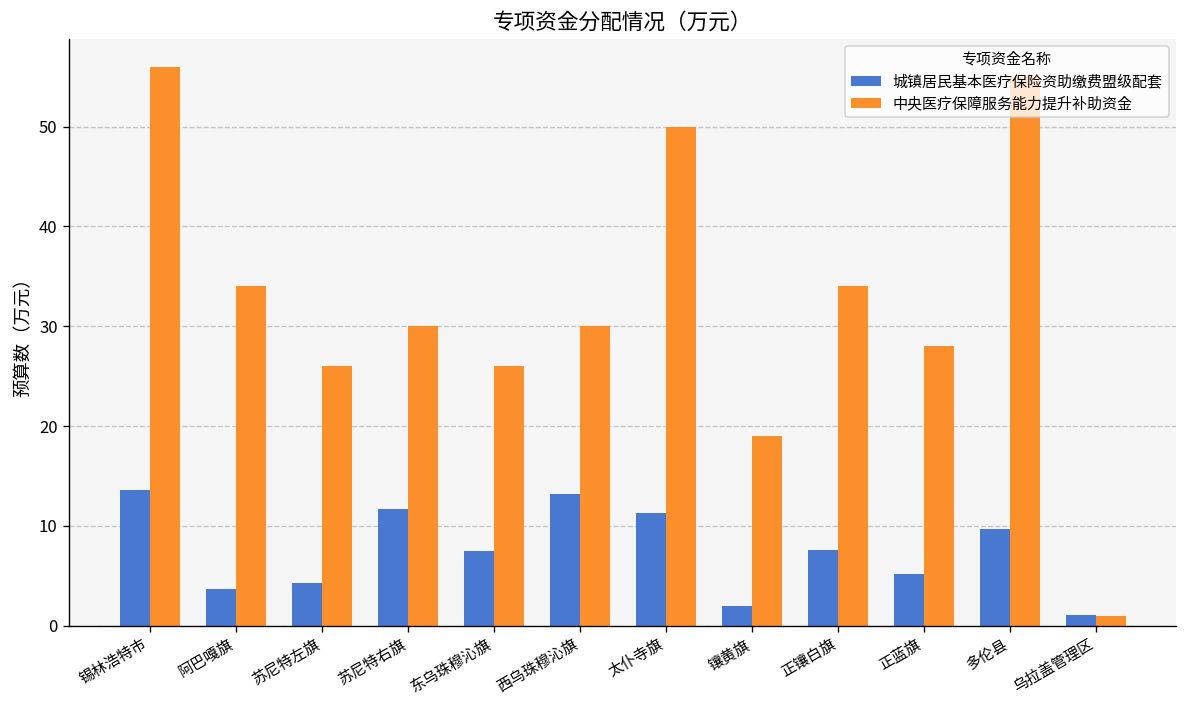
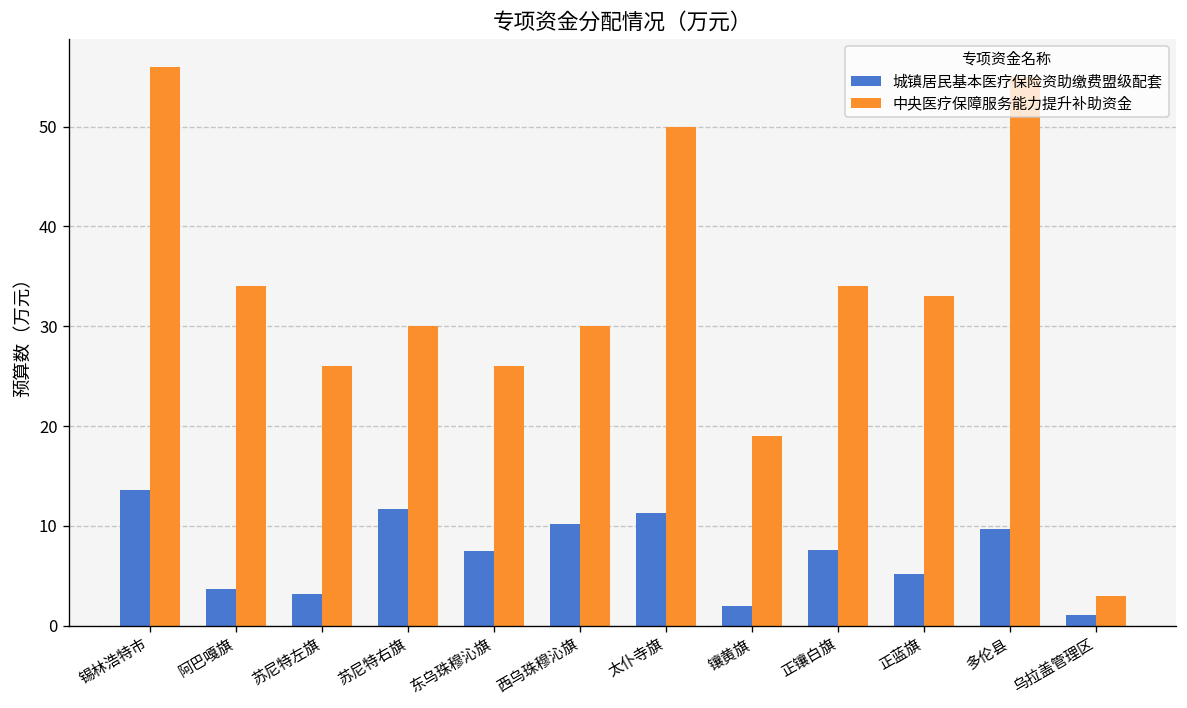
城镇居民基本医疗保险资助缴费盟级配套, 苏尼特左旗: 4 -> 3
城镇居民基本医疗保险资助缴费盟级配套, 西乌珠穆沁旗: 13 -> 10
中央医疗保障服务能力提升补助资金, 正蓝旗: 28 -> 33
中央医疗保障服务能力提升补助资金, 乌拉盖管理区: 1 -> 3
